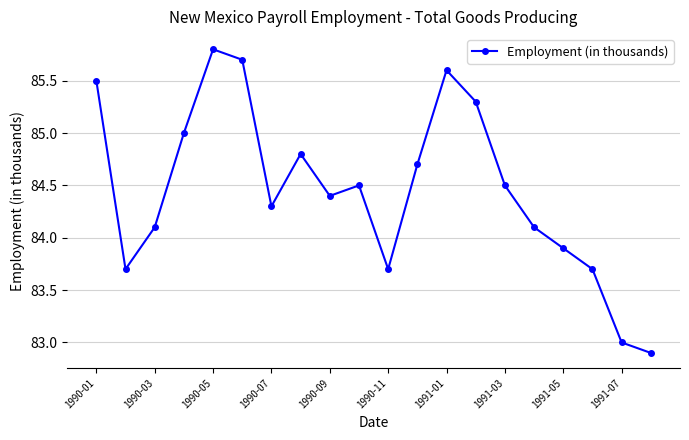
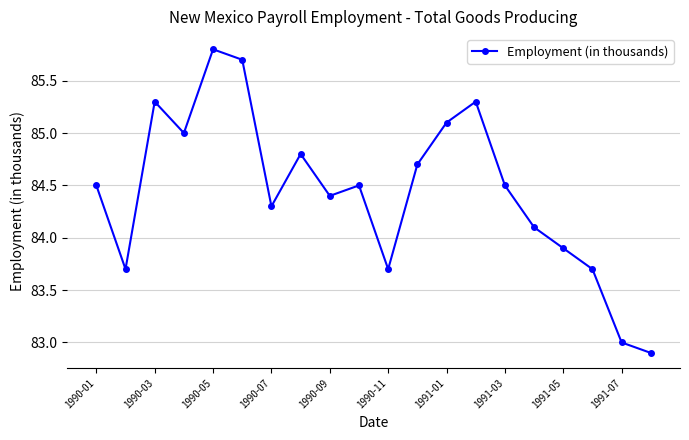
1990-01: 85.5 -> 84.5
1990-03: 84.1 -> 85.3
1991-01: 85.6 -> 85.1
